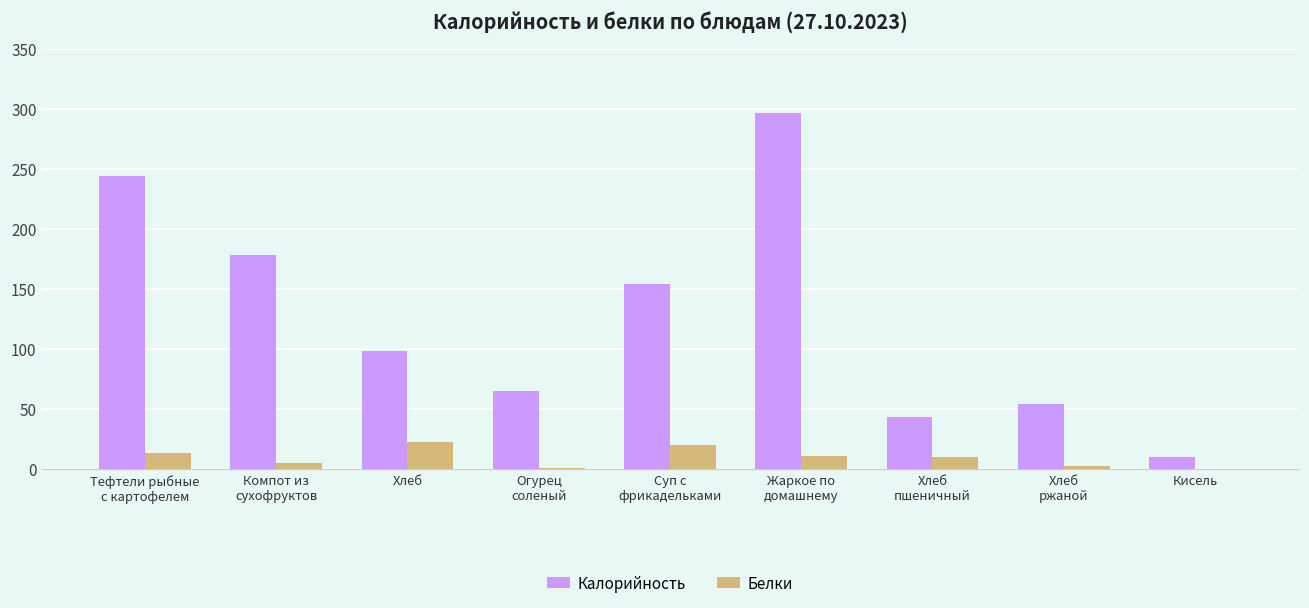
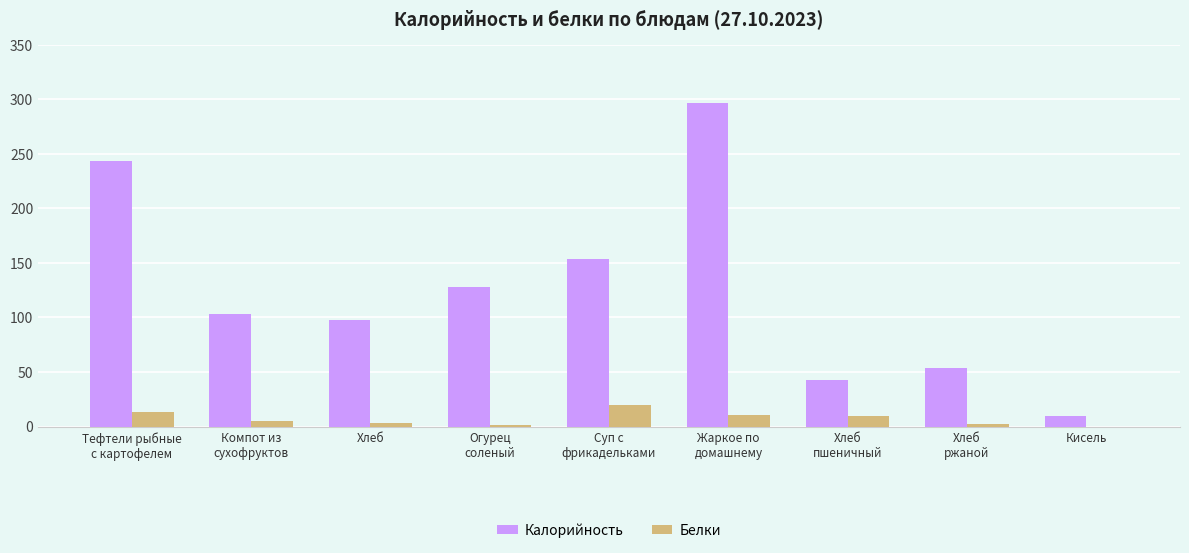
Калорийность, Компот из сухофруктов: 178 -> 103
Белки, Хлеб: 22 -> 3
Калорийность, Огурец соленый: 65 -> 128
